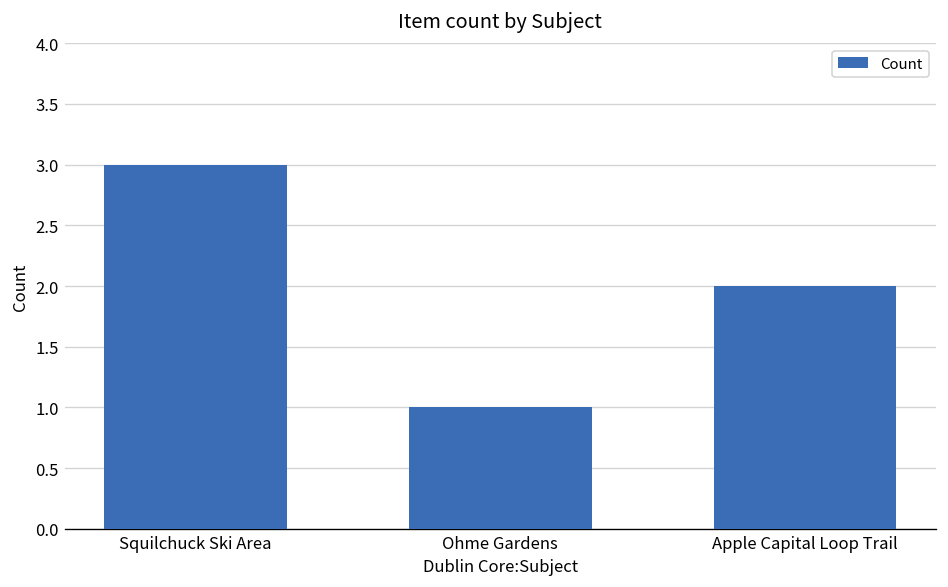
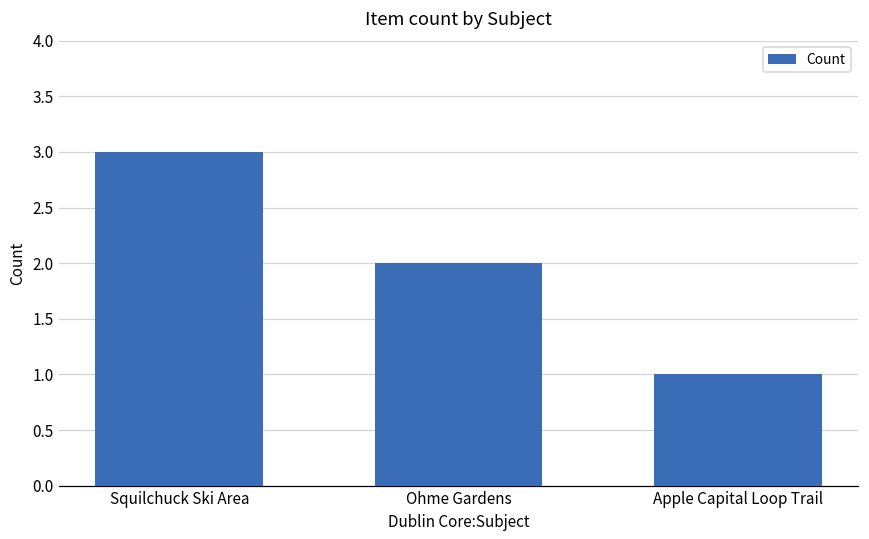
Ohme Gardens: 1 -> 2
Apple Capital Loop Trail: 2 -> 1
